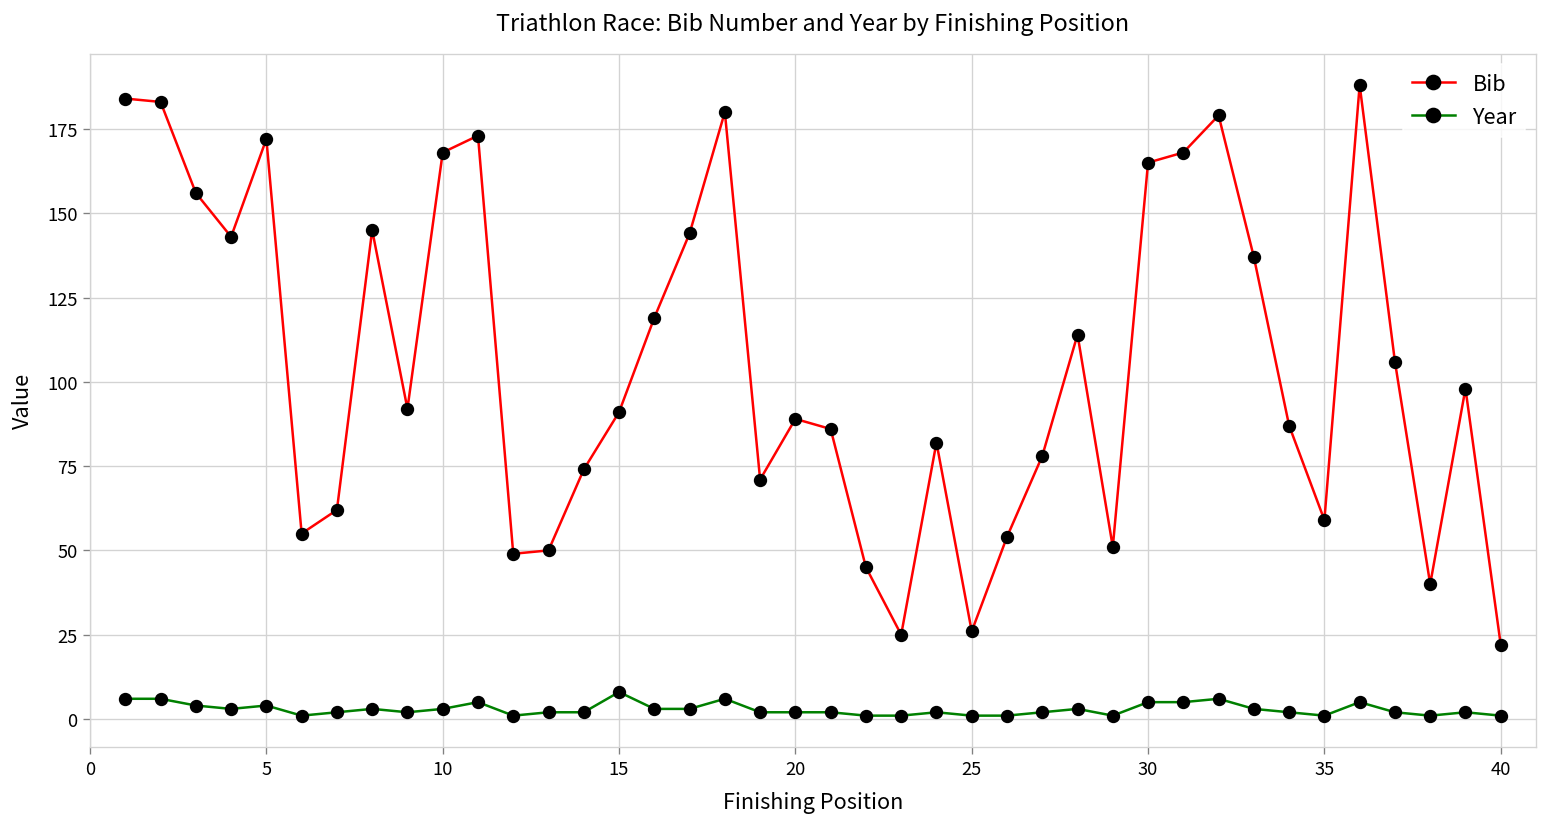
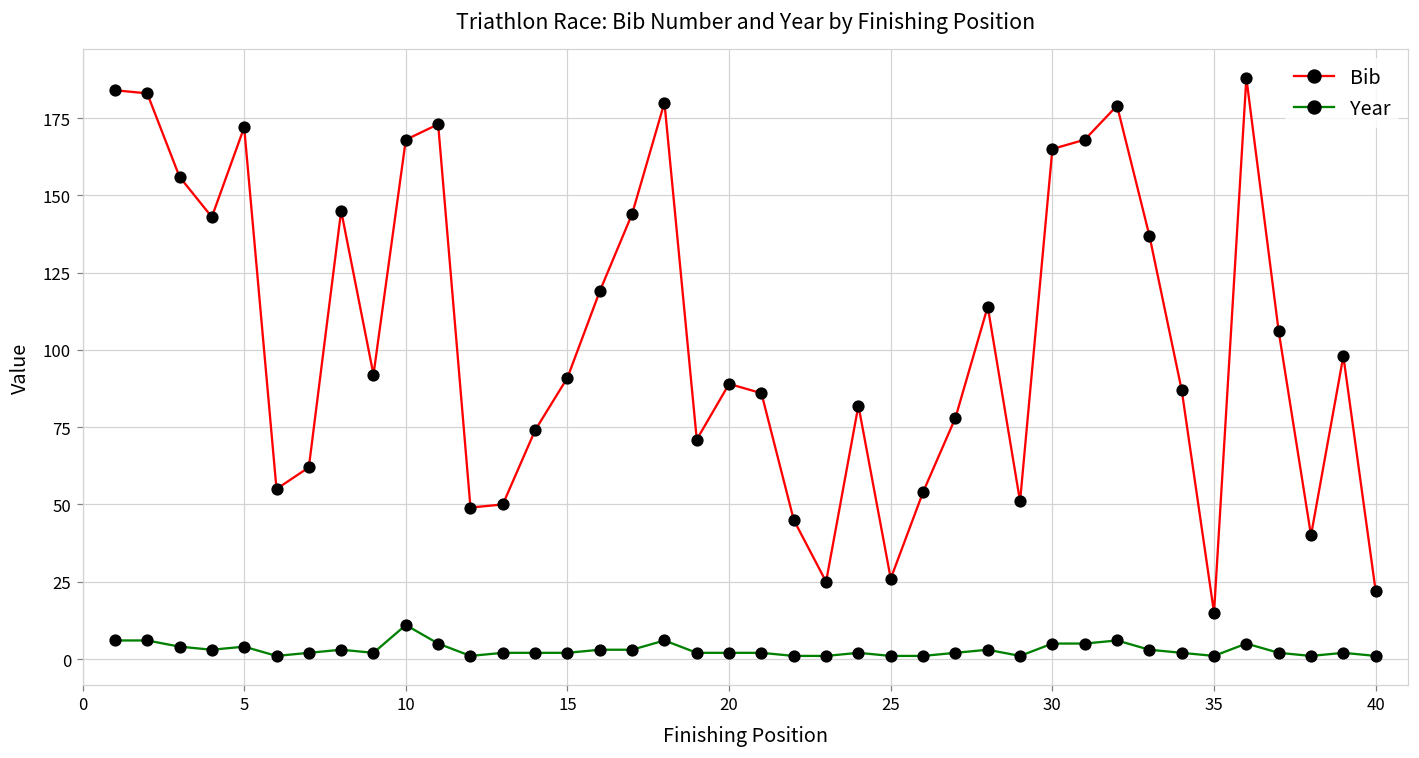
Year, 10: 3 -> 11
Year, 15: 8 -> 2
Bib, 35: 59 -> 15
